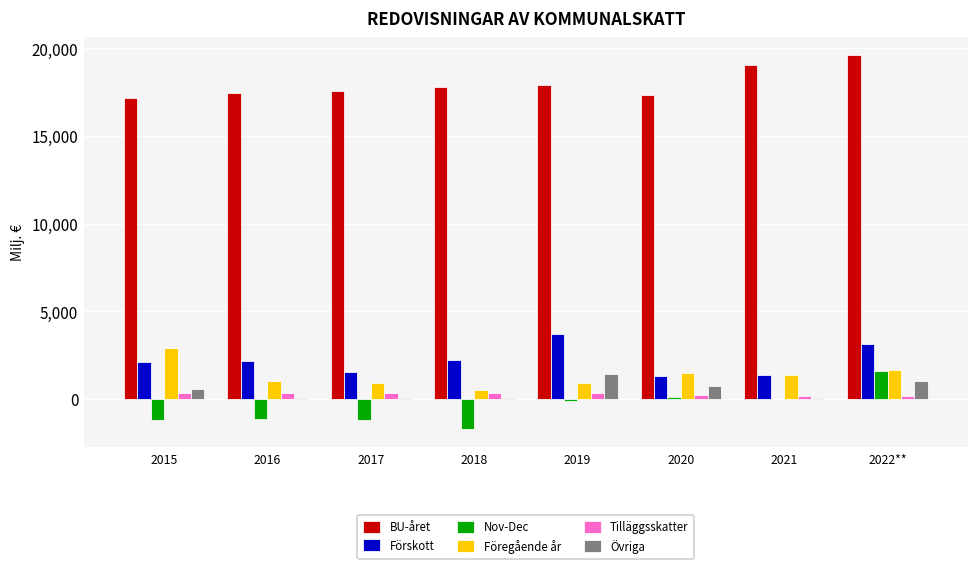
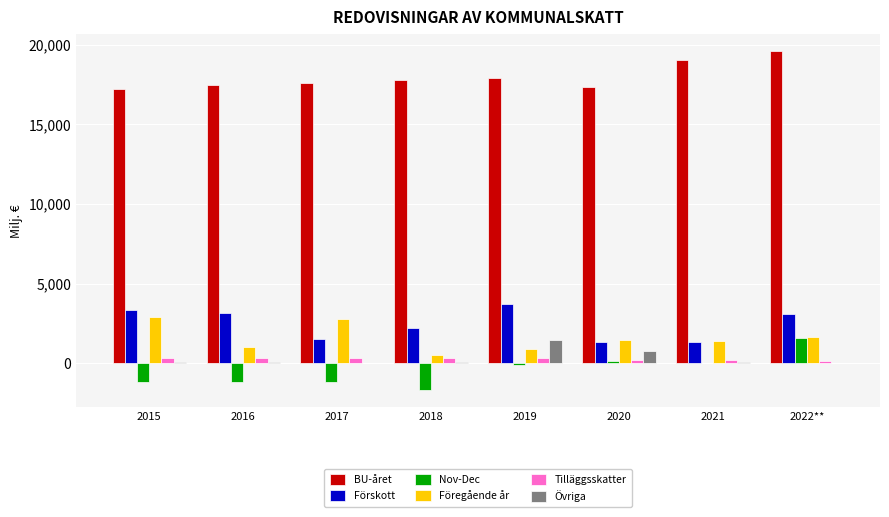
Förskott, 2015: 2,100 -> 3,400
Övriga, 2015: 600 -> 100
Förskott, 2016: 2,200 -> 3,200
Föregående år, 2017: 900 -> 2,800
Övriga, 2022**: 1,000 -> 100
